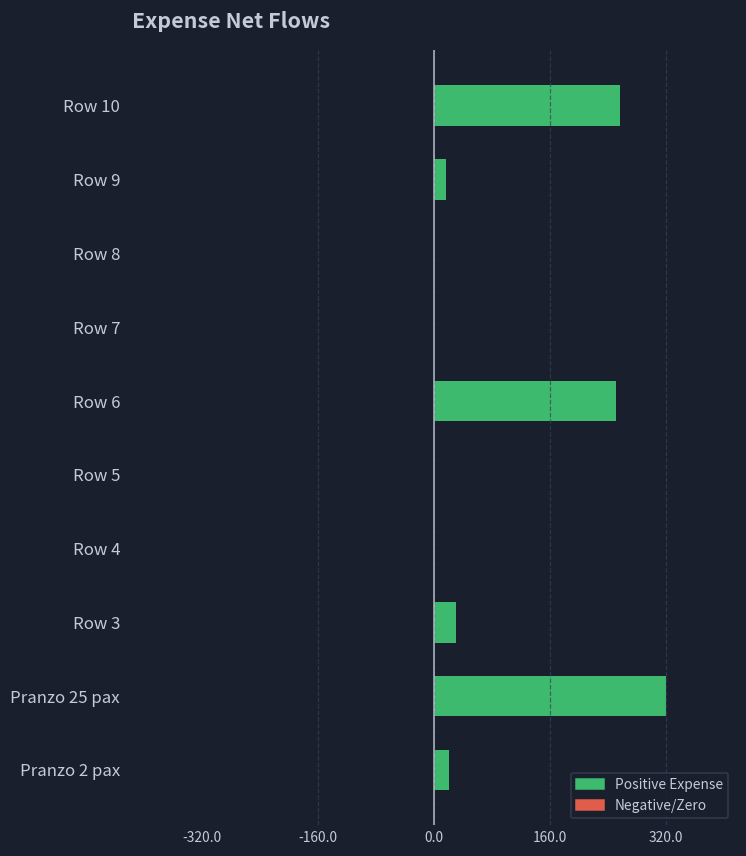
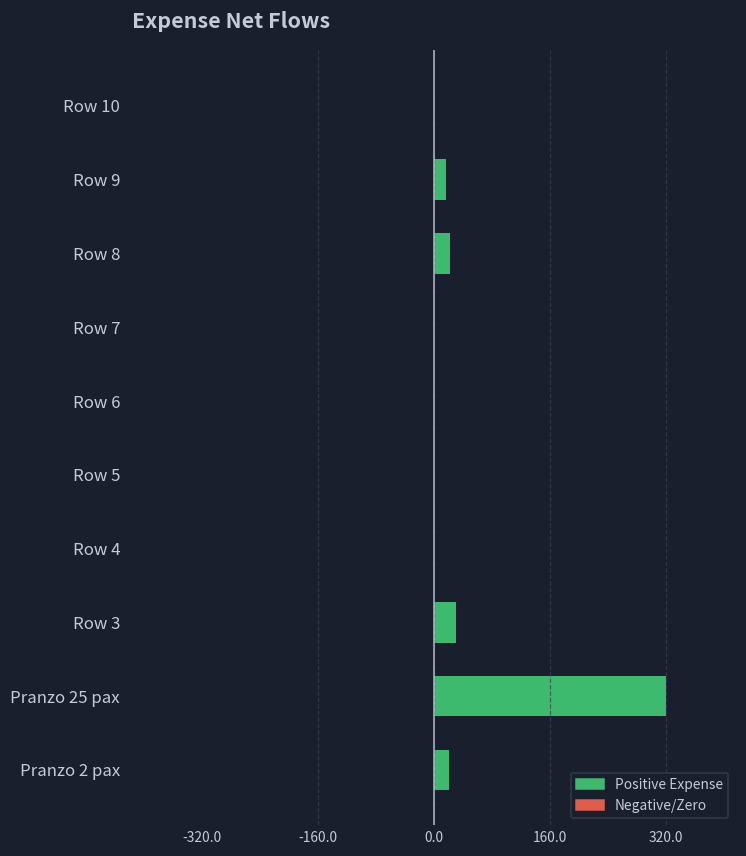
Row 10: 260 -> 0
Row 8: 0 -> 20
Row 6: 250 -> 0
